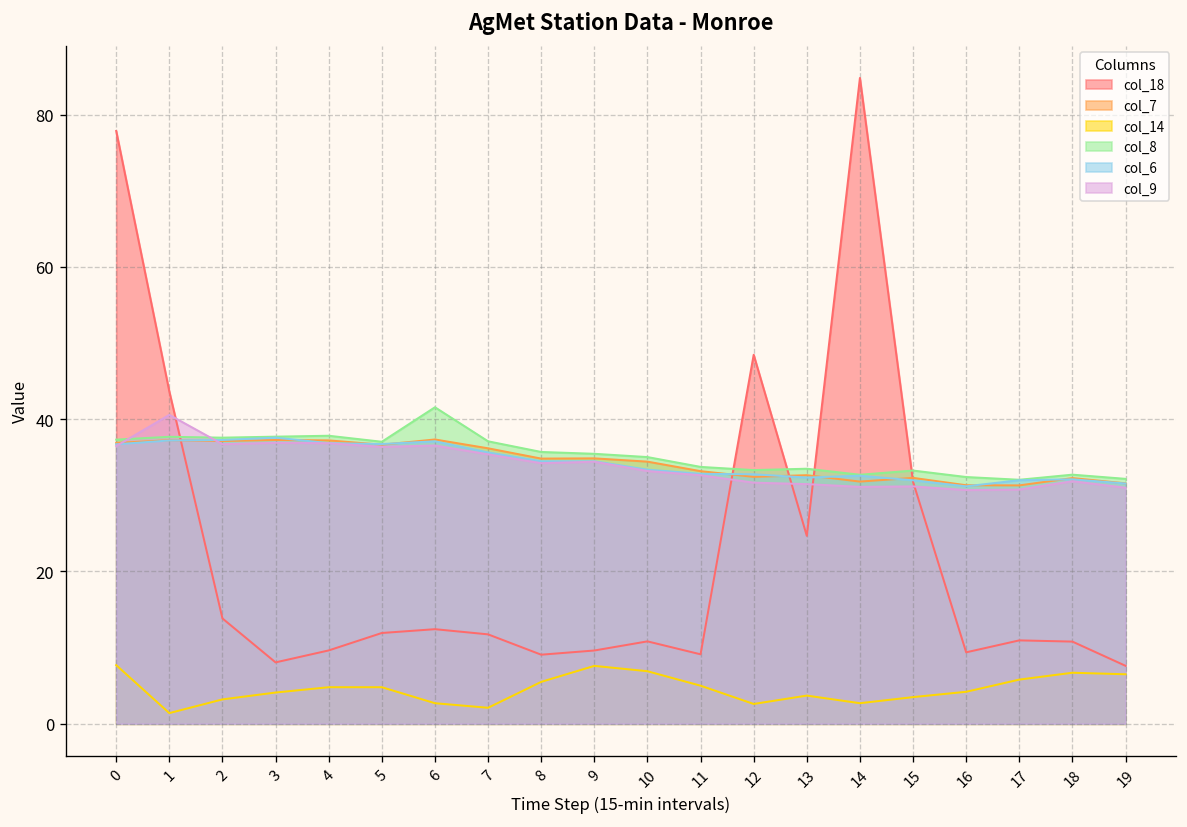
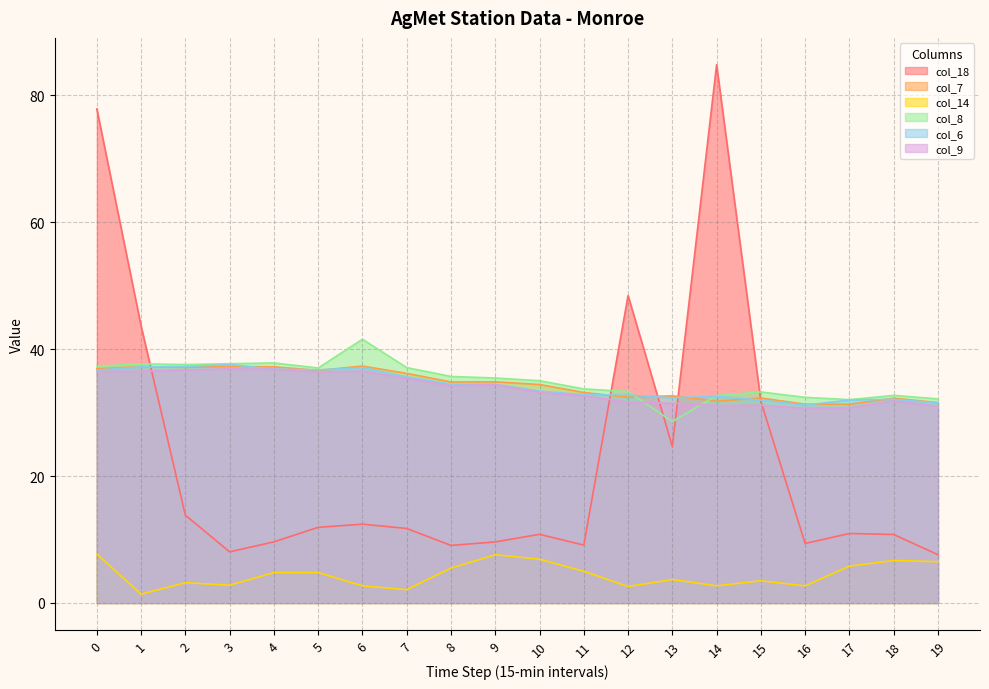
col_9, 1: 41 -> 37
col_14, 3: 4 -> 3
col_8, 13: 33 -> 29
col_14, 16: 4 -> 3
